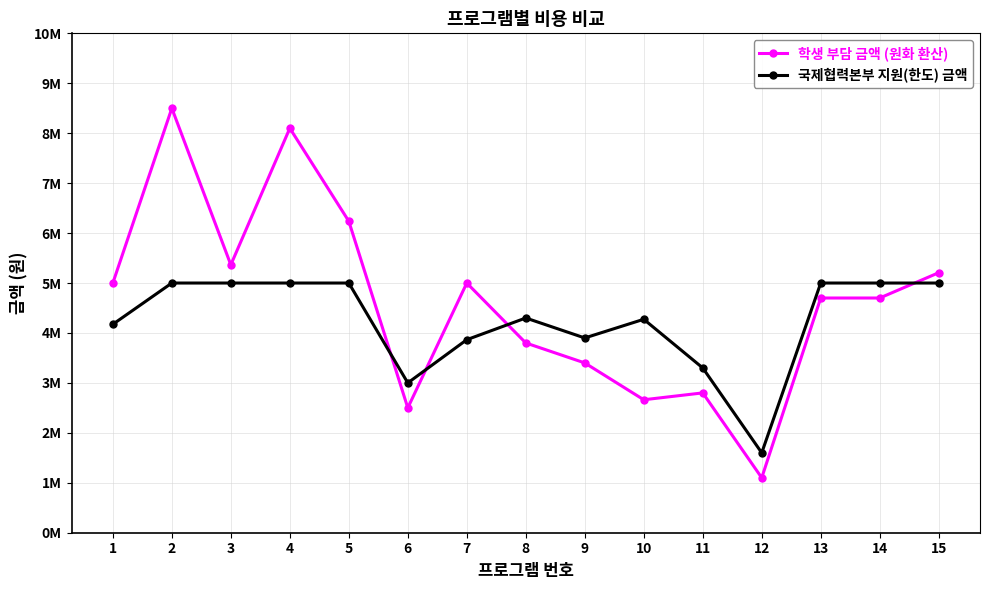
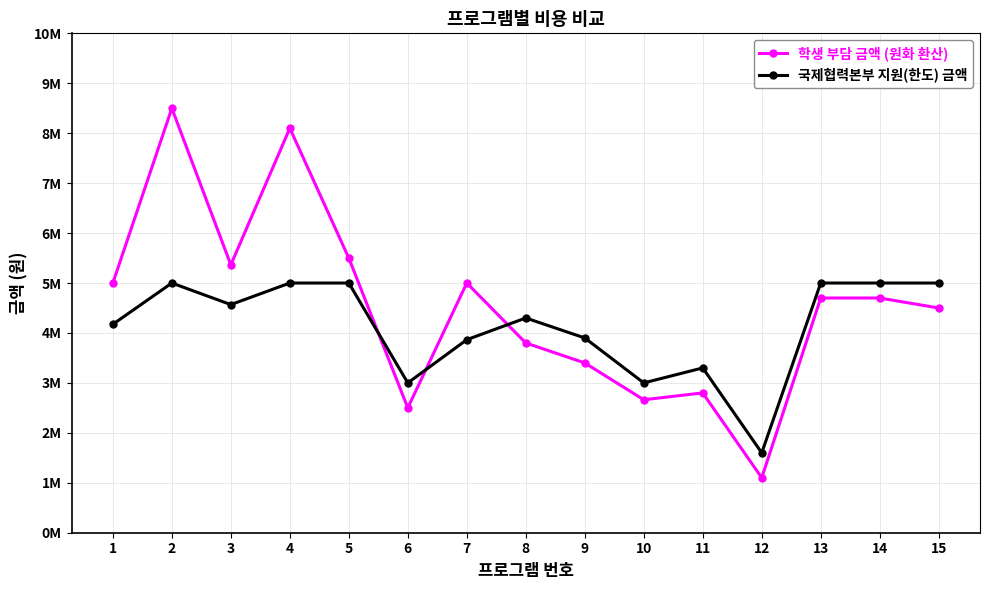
국제협력본부 지원(한도) 금액, 3: 5000000 -> 4600000
학생 부담 금액 (원화 환산), 5: 6200000 -> 5500000
국제협력본부 지원(한도) 금액, 10: 4300000 -> 3000000
학생 부담 금액 (원화 환산), 15: 5200000 -> 4500000
